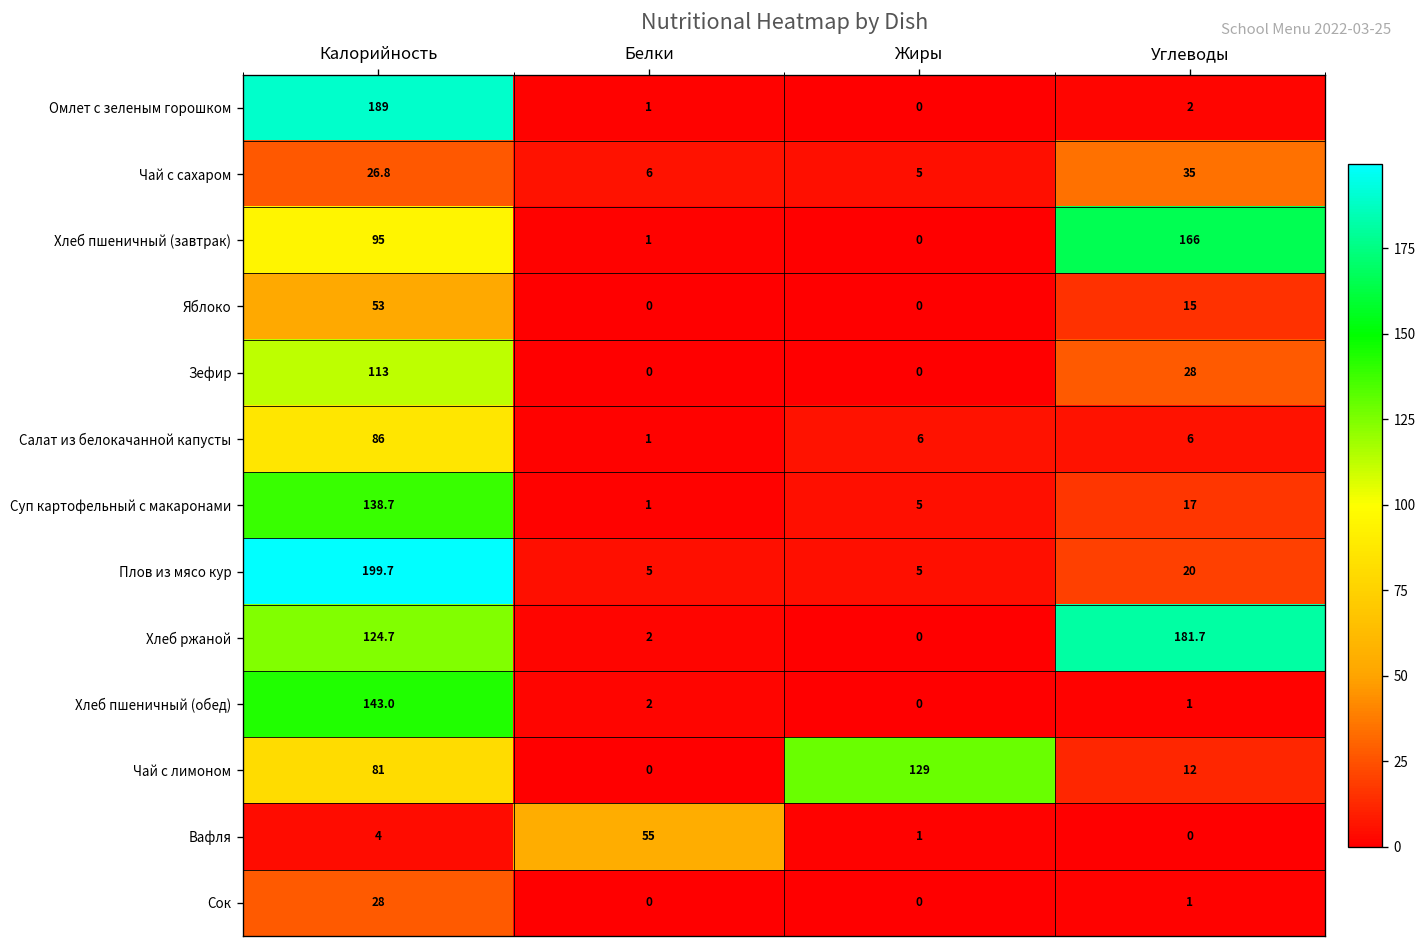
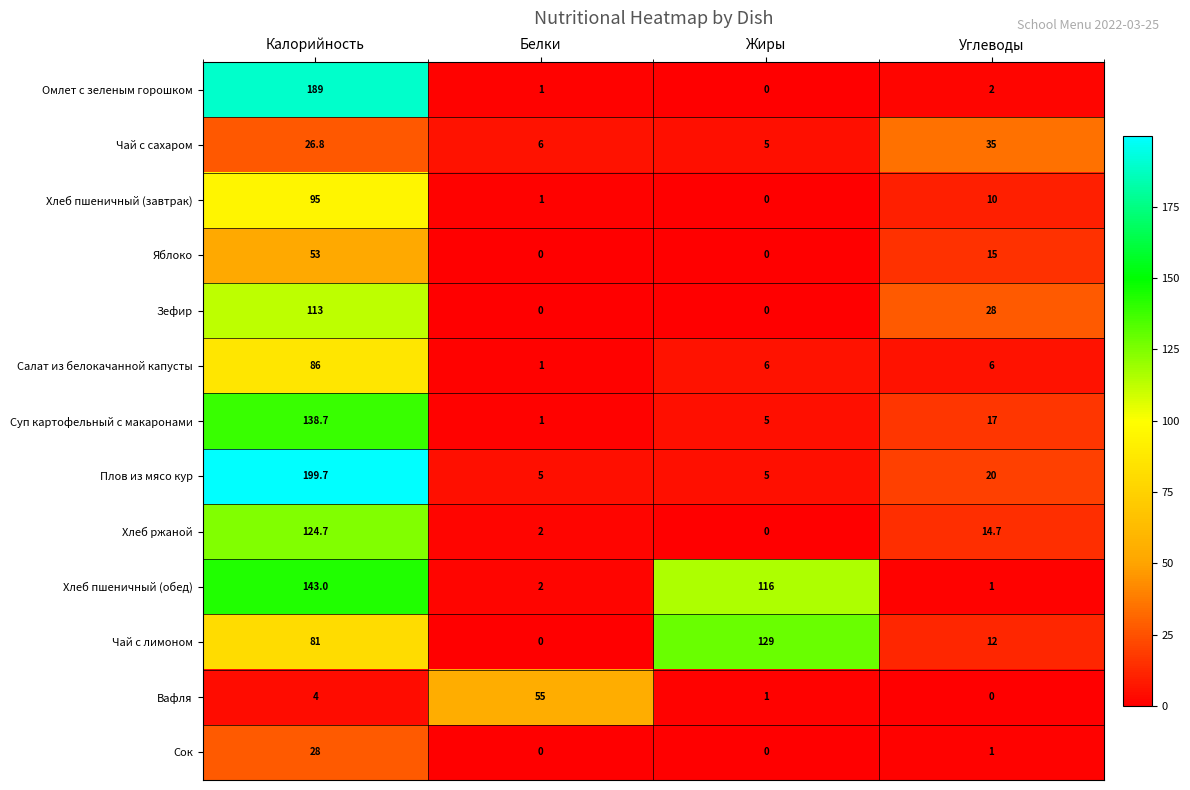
Хлеб пшеничный (завтрак), Углеводы: 166 -> 10
Хлеб ржаной, Углеводы: 181.7 -> 14.7
Хлеб пшеничный (обед), Жиры: 0 -> 116
